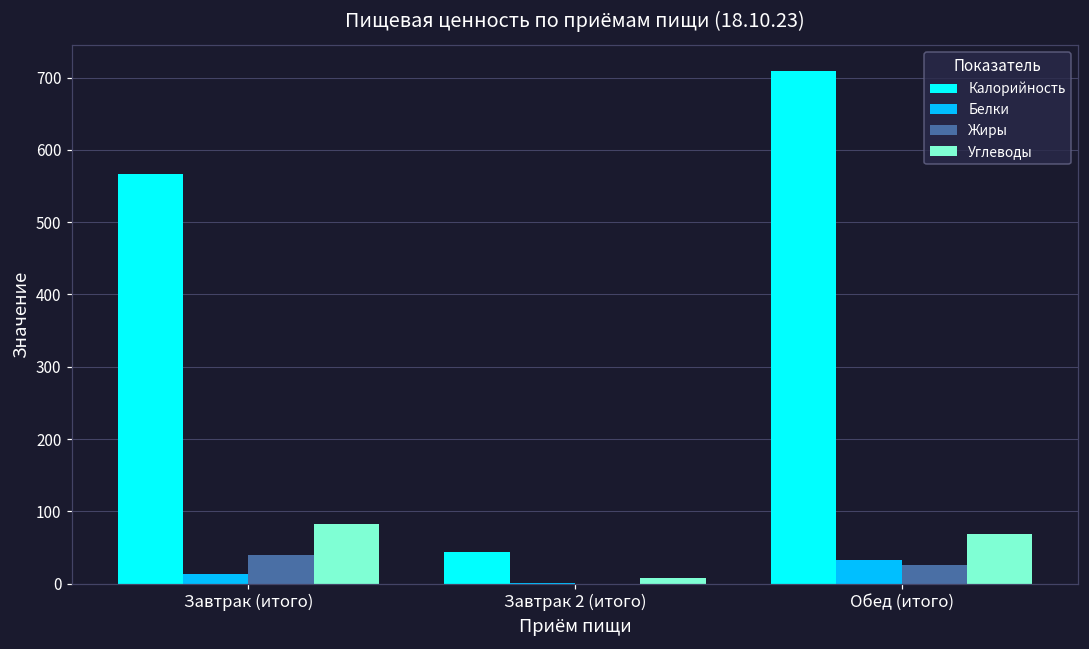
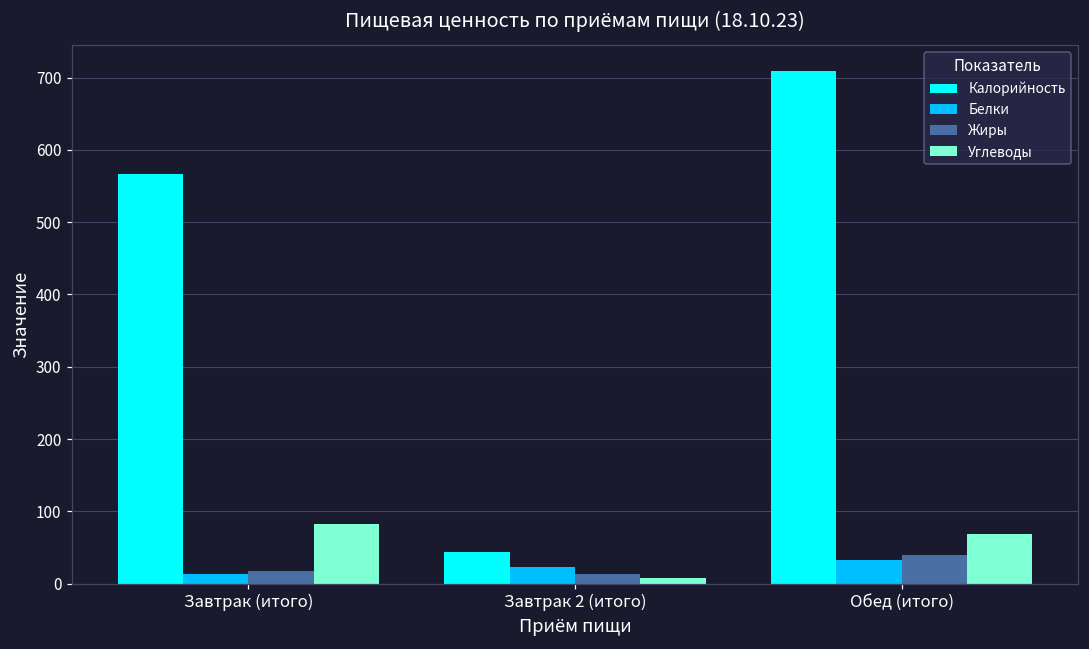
Жиры, Завтрак (итого): 40 -> 20
Белки, Завтрак 2 (итого): 0 -> 20
Жиры, Завтрак 2 (итого): 0 -> 10
Жиры, Обед (итого): 30 -> 40
